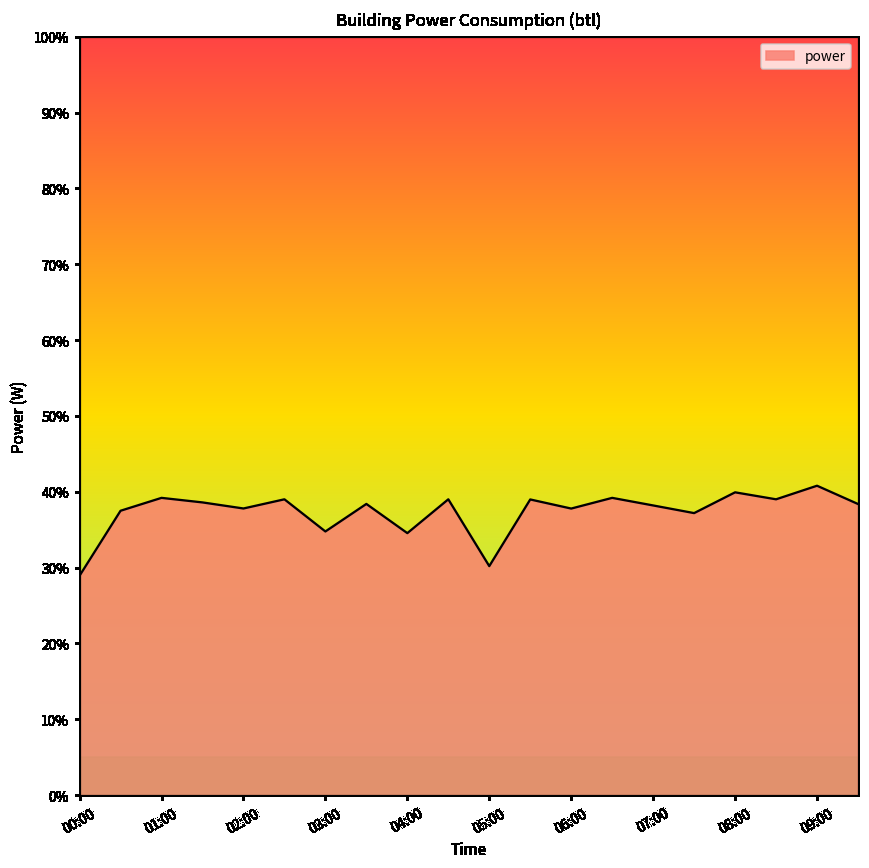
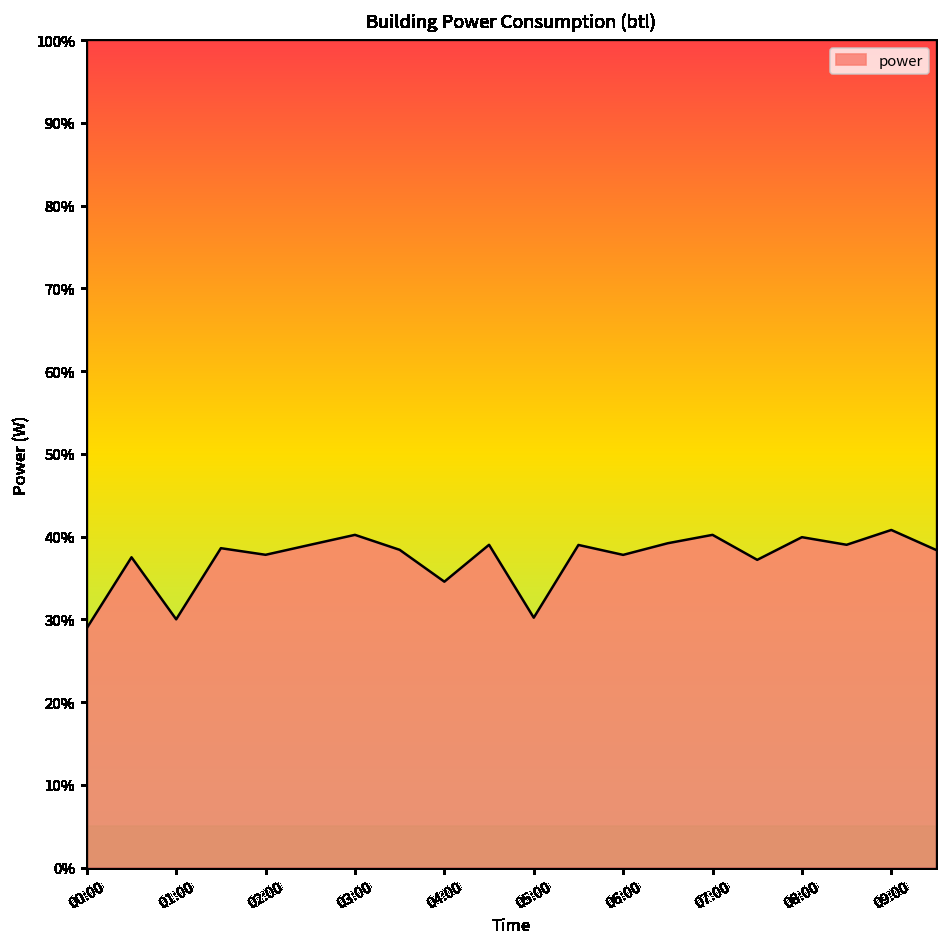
01:00: 39% -> 30%
03:00: 35% -> 40%
07:00: 38% -> 40%
